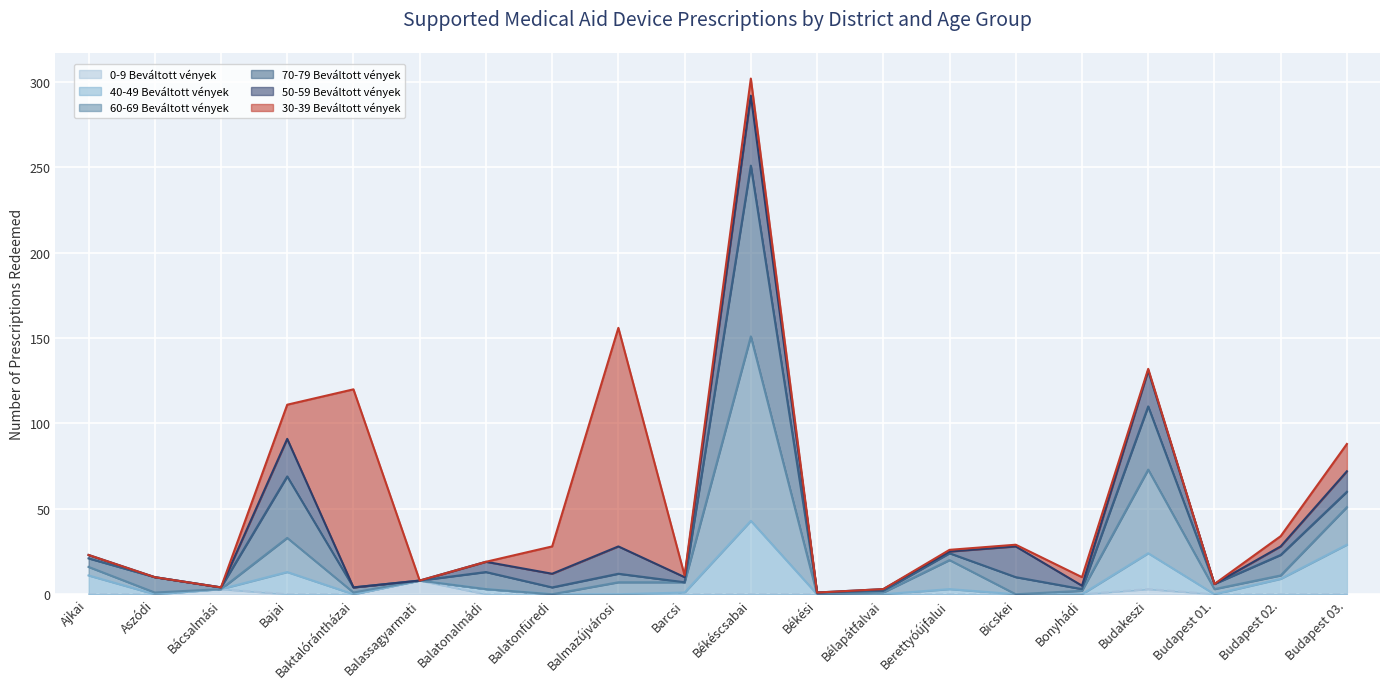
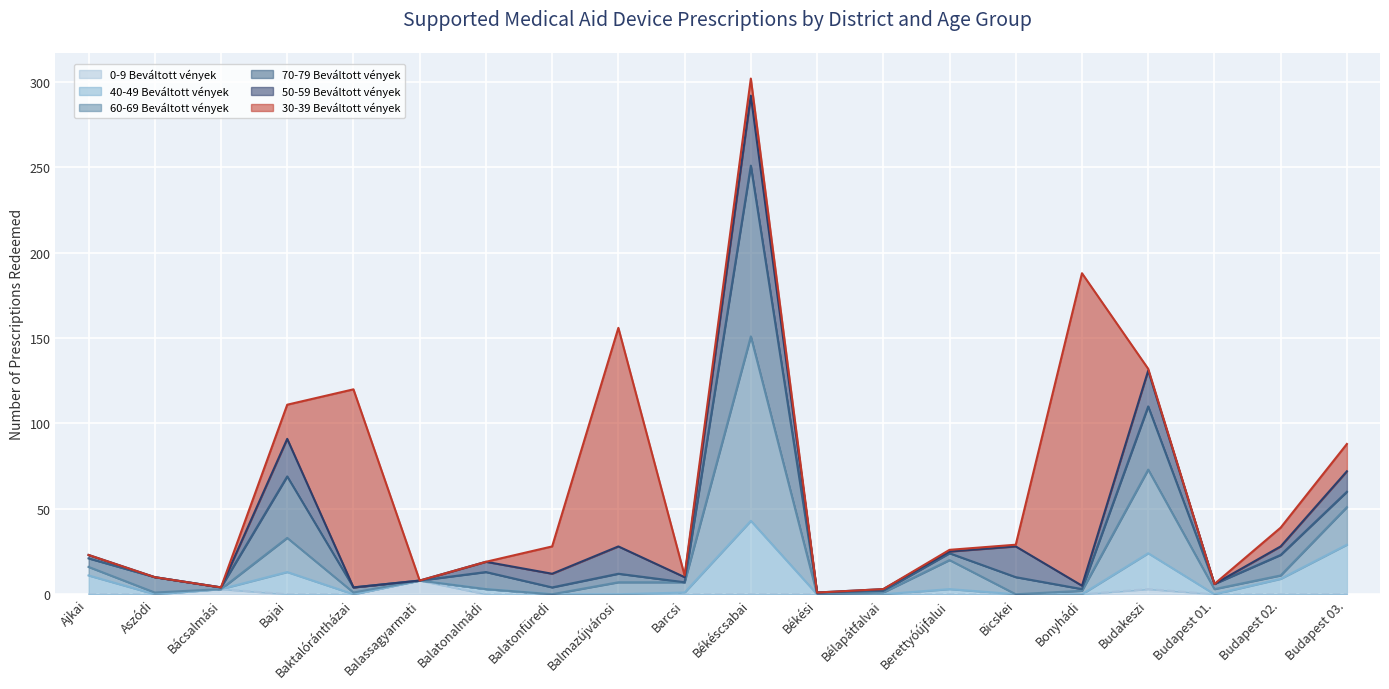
30-39 Beváltott vények, Bonyhádi: 5 -> 183
30-39 Beváltott vények, Budapest 02.: 6 -> 11
